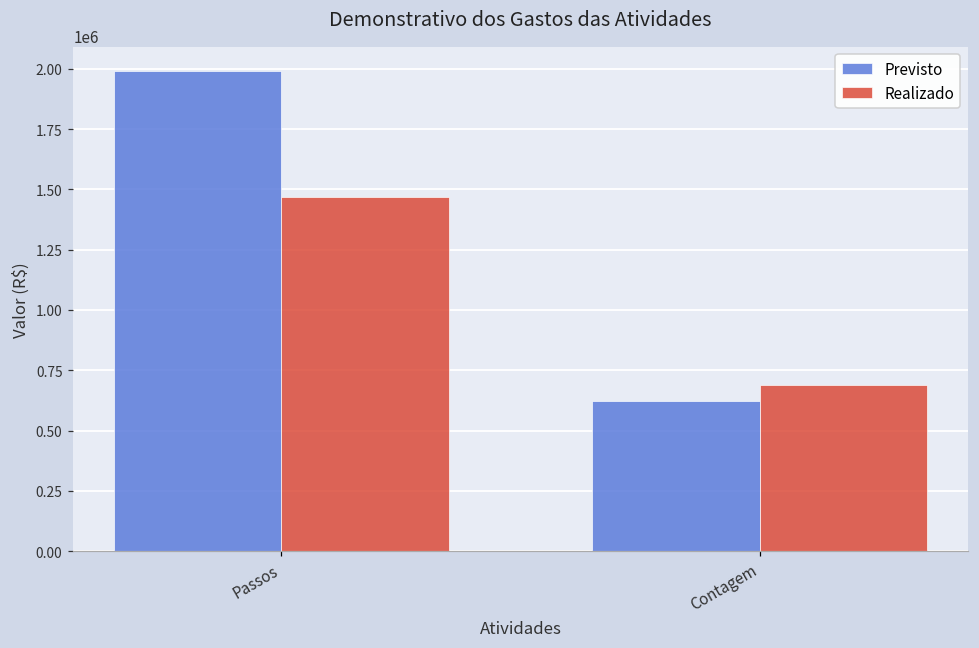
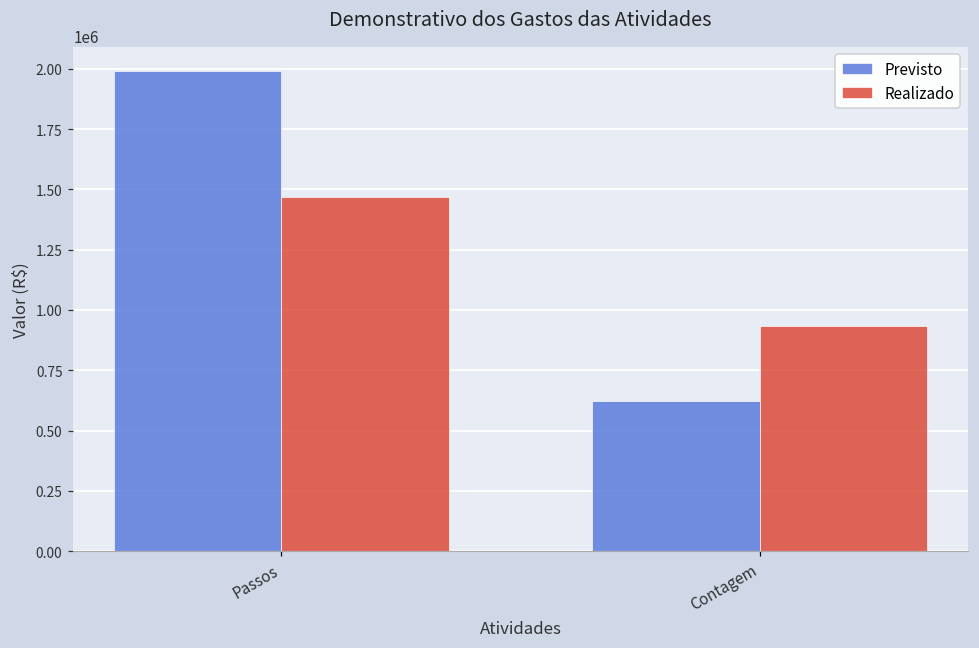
Realizado, Contagem: 690000 -> 930000
